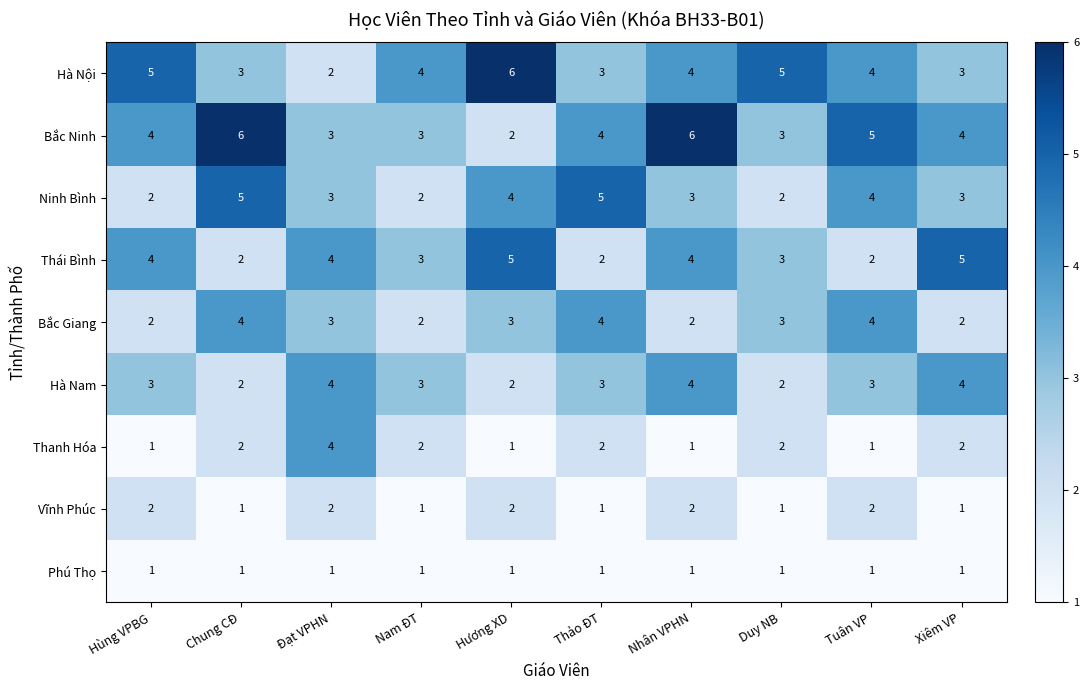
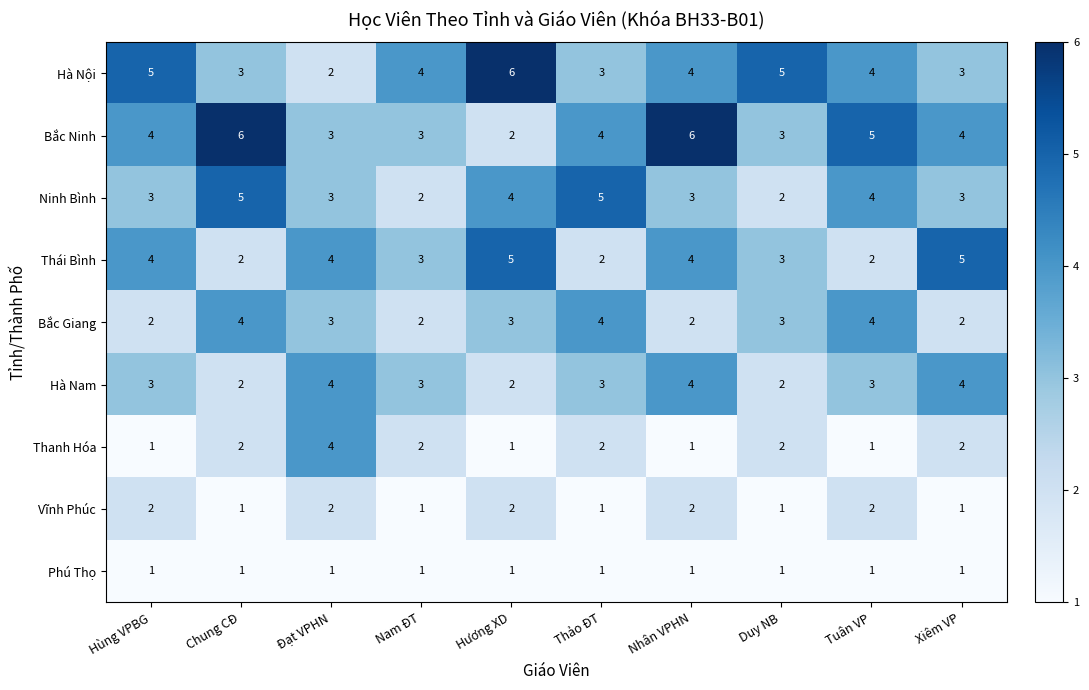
Ninh Bình, Hùng VPBG: 2 -> 3
